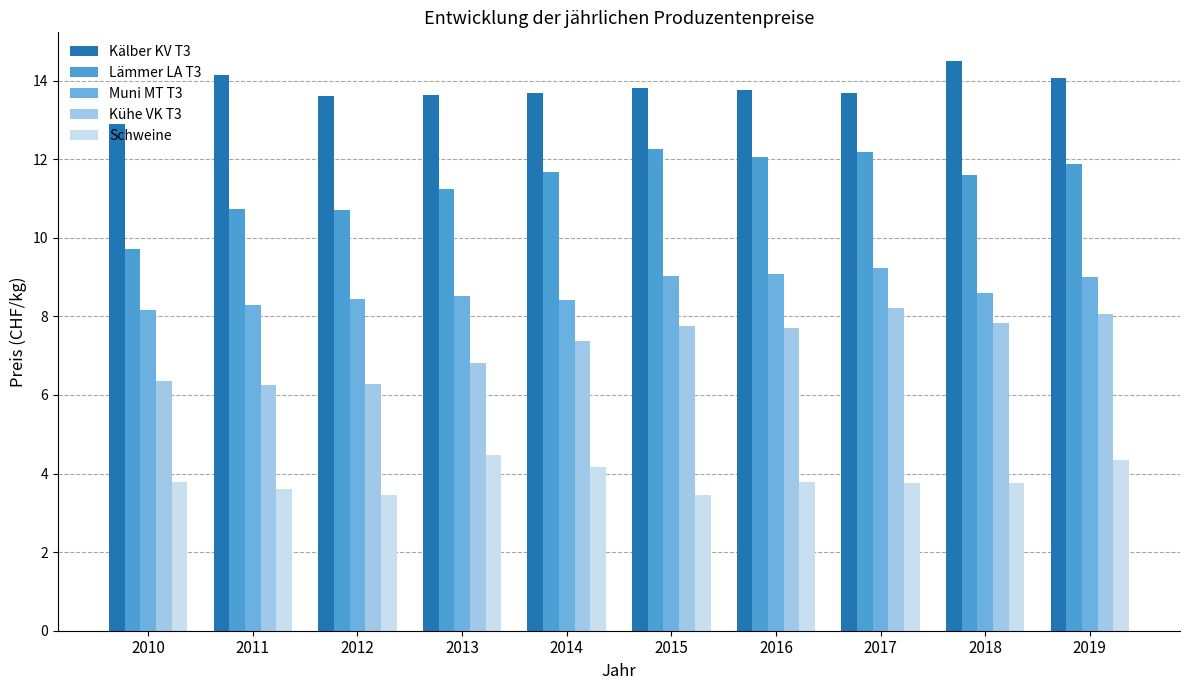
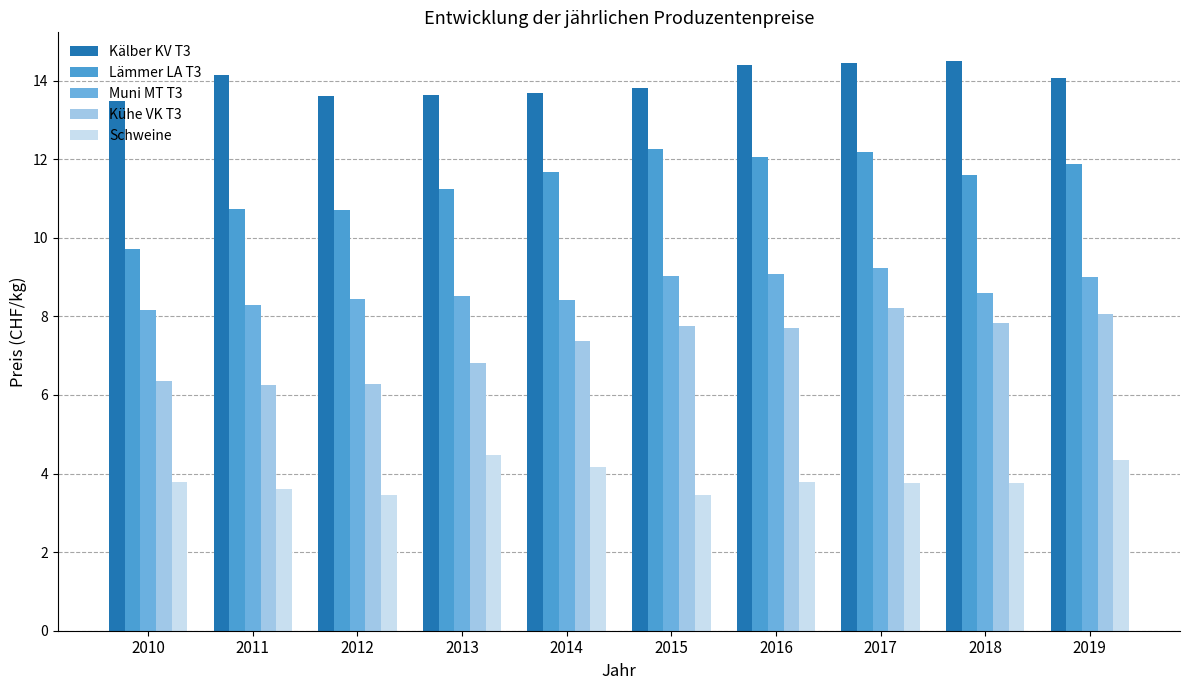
Kälber KV T3, 2010: 12.9 -> 13.5
Kälber KV T3, 2016: 13.8 -> 14.4
Kälber KV T3, 2017: 13.7 -> 14.4
